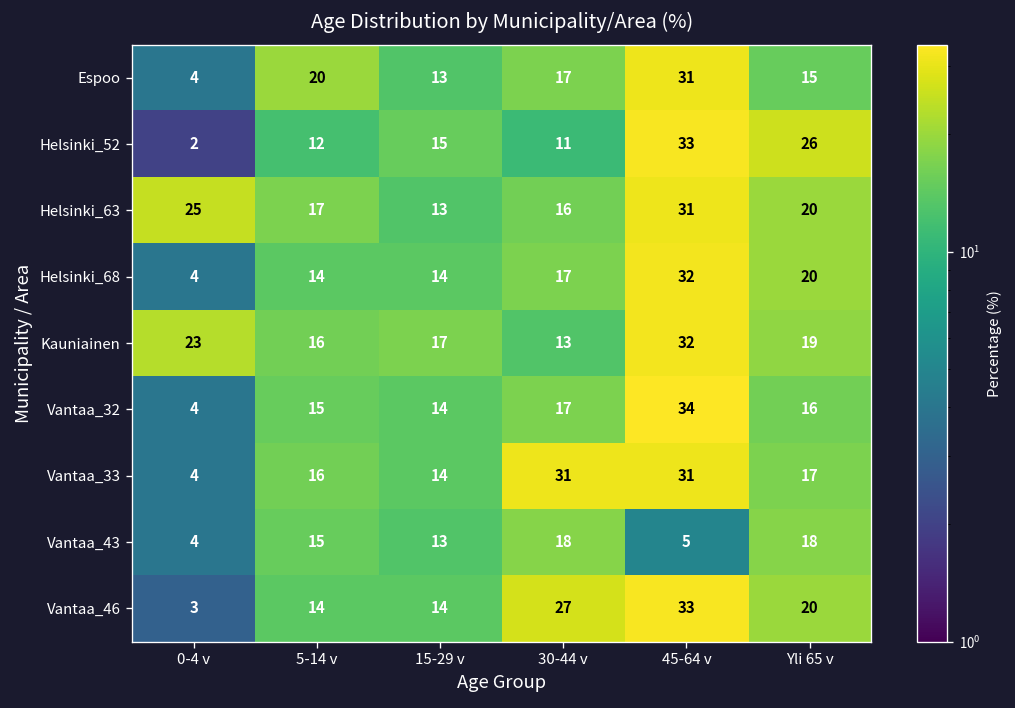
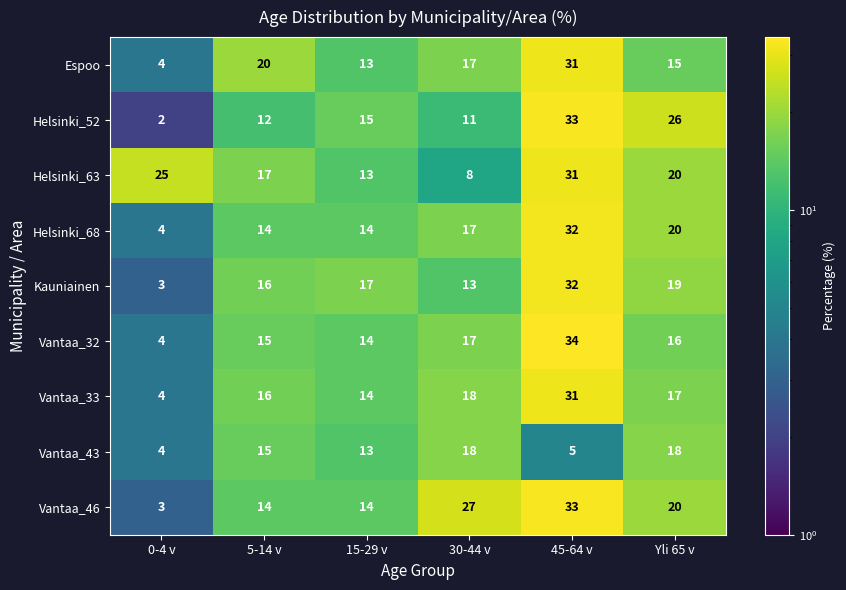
Helsinki_63, 30-44 v: 16 -> 8
Kauniainen, 0-4 v: 23 -> 3
Vantaa_33, 30-44 v: 31 -> 18
